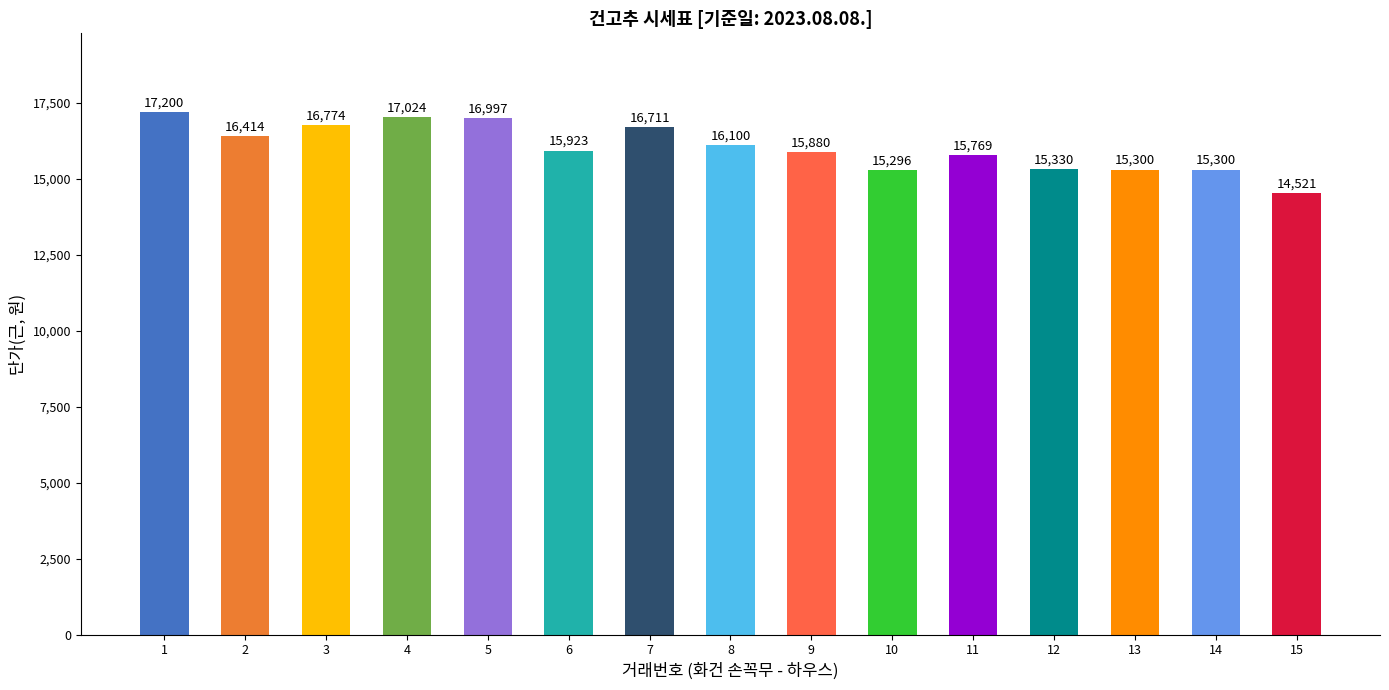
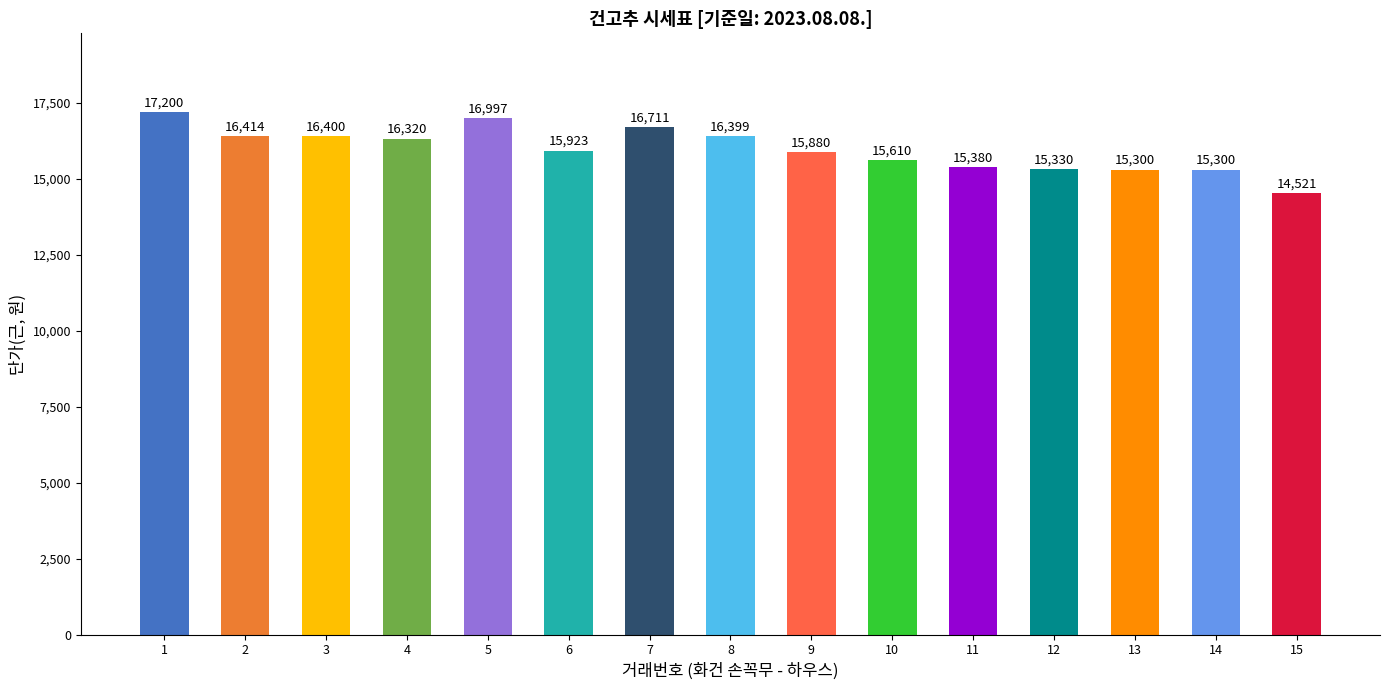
3: 16,774 -> 16,400
4: 17,024 -> 16,320
8: 16,100 -> 16,399
10: 15,296 -> 15,610
11: 15,769 -> 15,380
